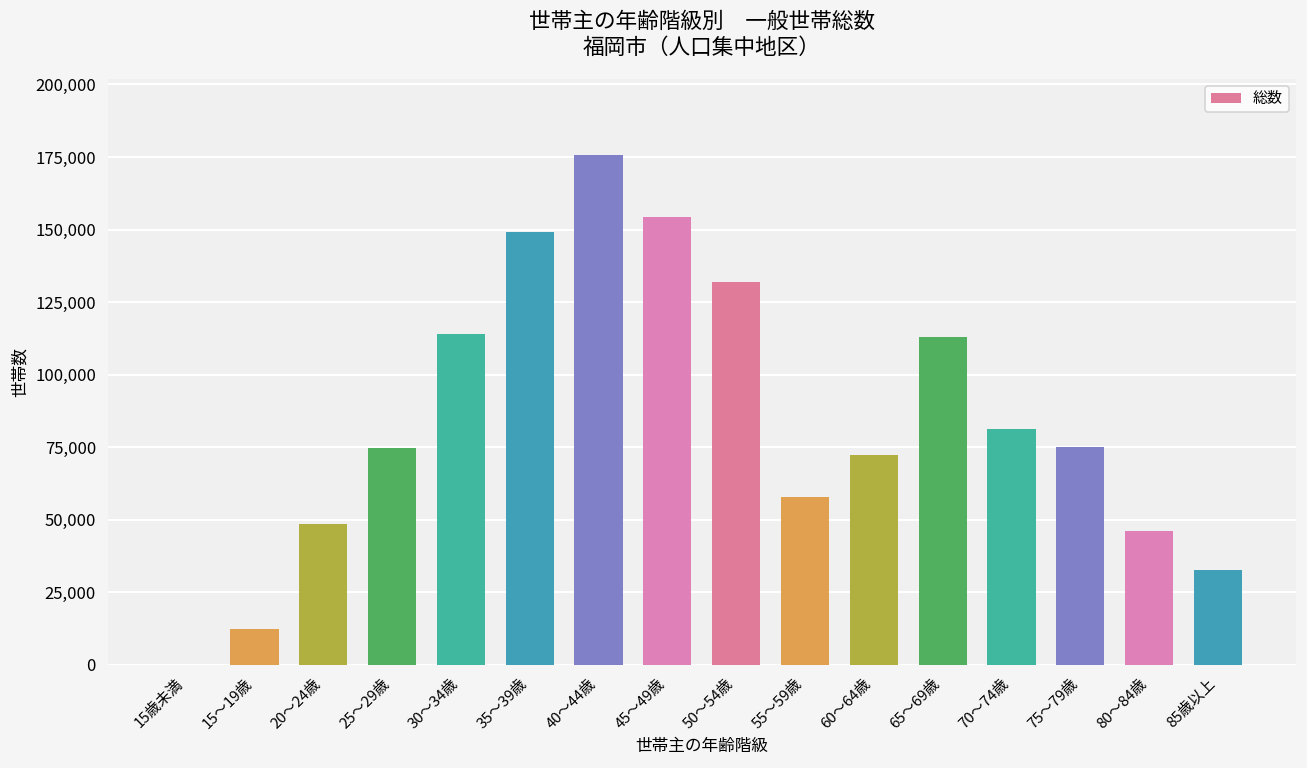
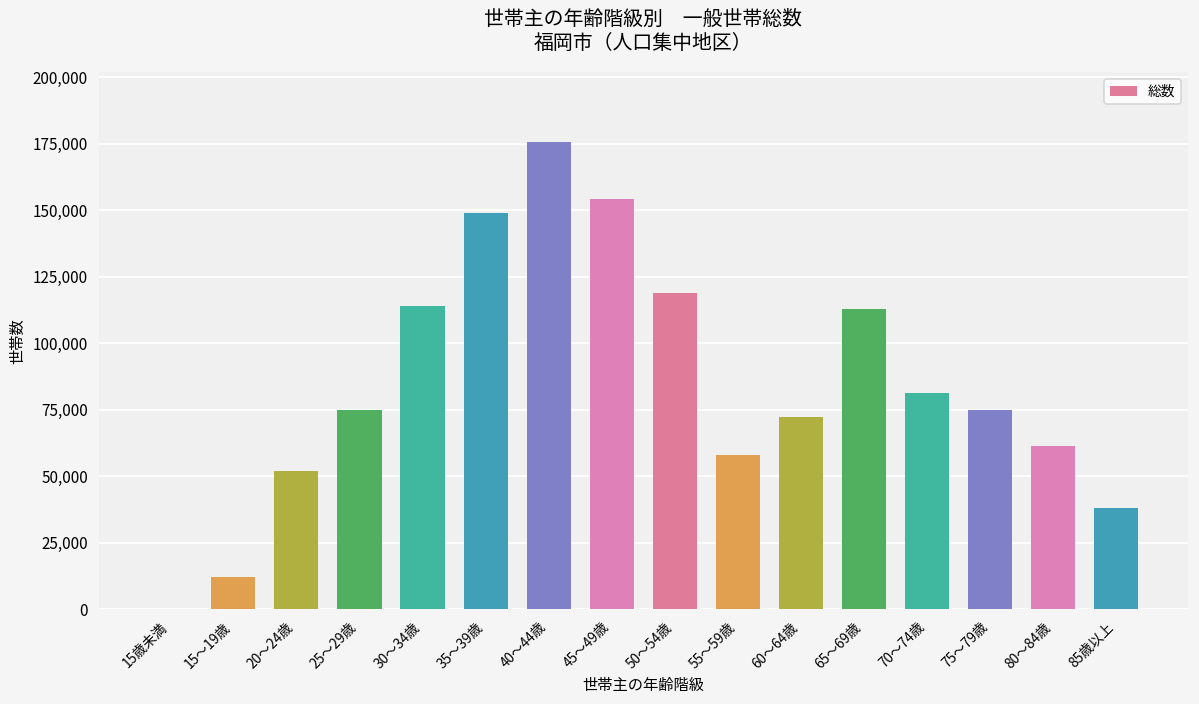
20～24歳: 49,000 -> 52,000
50～54歳: 132,000 -> 119,000
80～84歳: 46,000 -> 62,000
85歳以上: 33,000 -> 38,000
